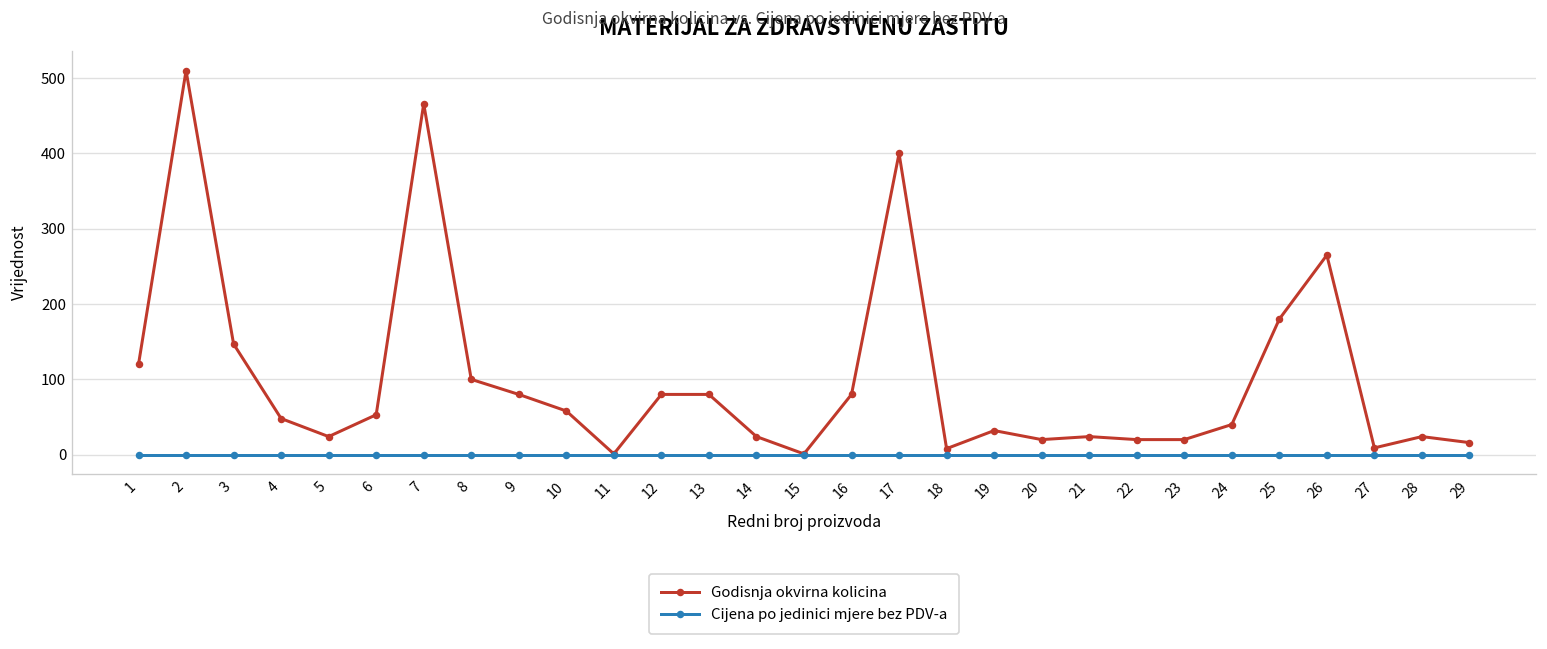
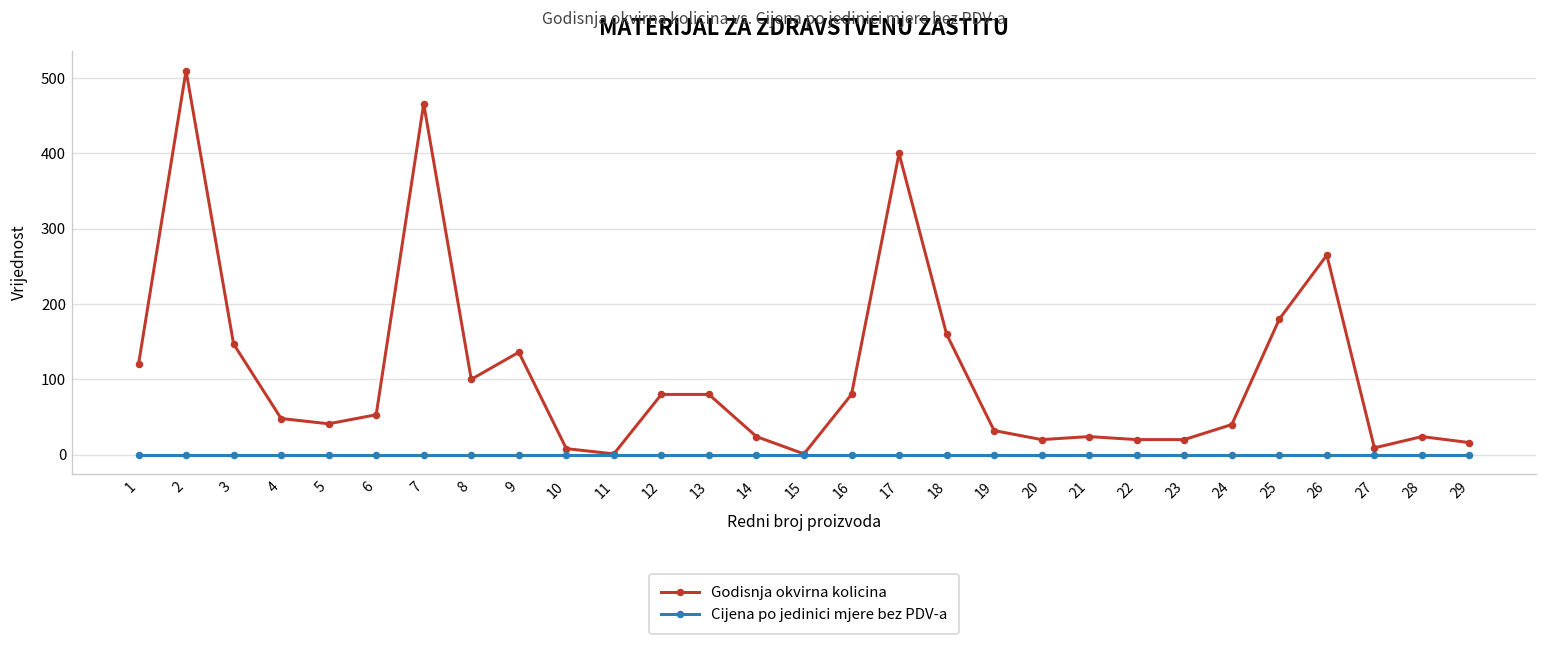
Godisnja okvirna kolicina, 5: 20 -> 40
Godisnja okvirna kolicina, 9: 80 -> 140
Godisnja okvirna kolicina, 10: 60 -> 10
Godisnja okvirna kolicina, 18: 10 -> 160
